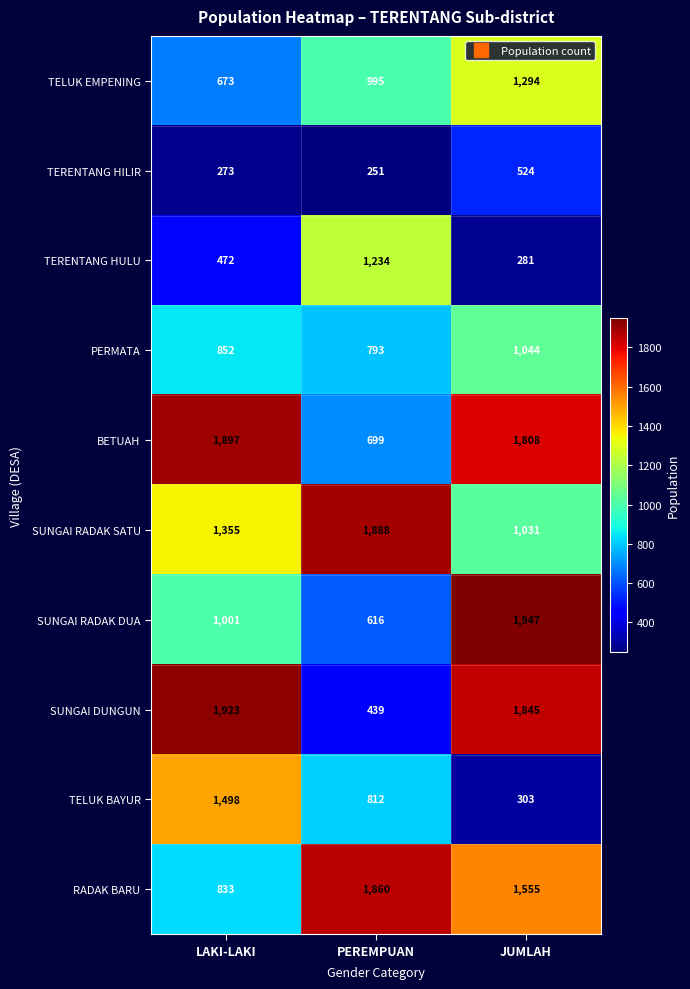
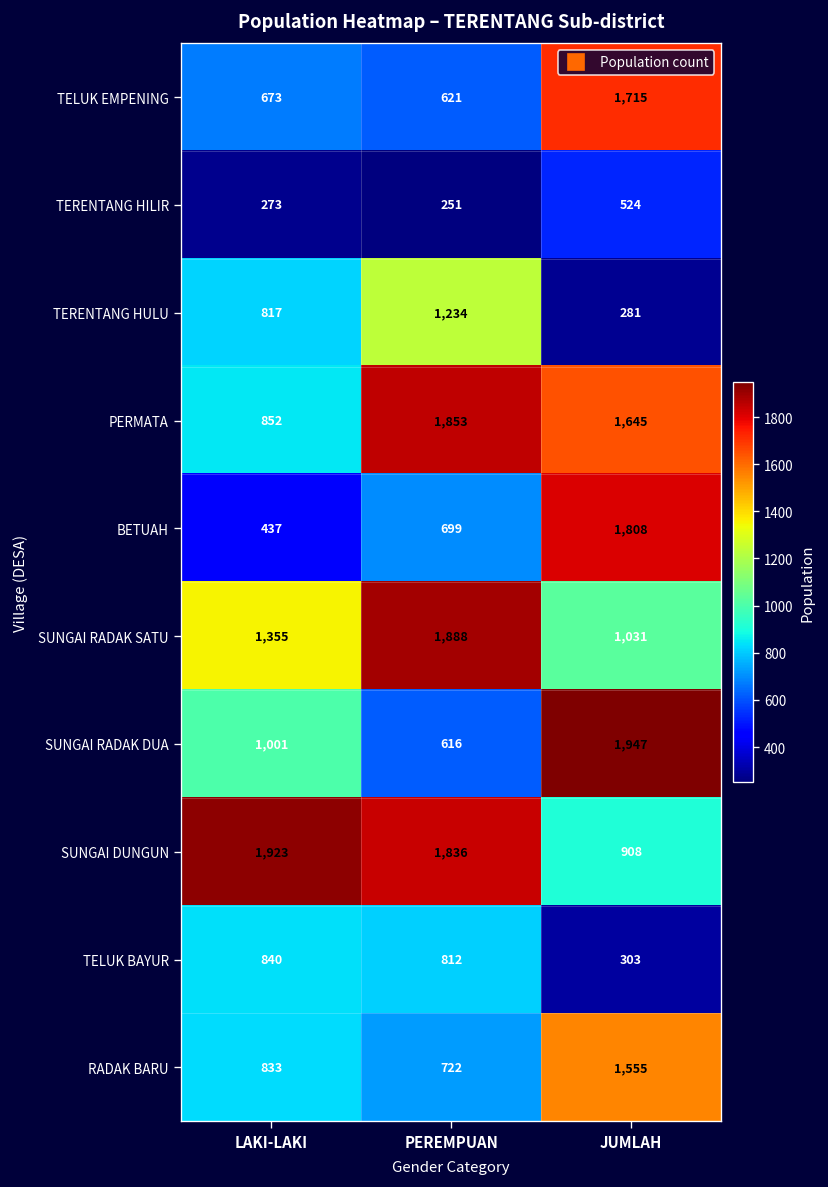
TELUK EMPENING, PEREMPUAN: 995 -> 621
TELUK EMPENING, JUMLAH: 1,294 -> 1,715
TERENTANG HULU, LAKI-LAKI: 472 -> 817
PERMATA, PEREMPUAN: 793 -> 1,853
PERMATA, JUMLAH: 1,044 -> 1,645
BETUAH, LAKI-LAKI: 1,897 -> 437
SUNGAI DUNGUN, PEREMPUAN: 439 -> 1,836
SUNGAI DUNGUN, JUMLAH: 1,845 -> 908
TELUK BAYUR, LAKI-LAKI: 1,498 -> 840
RADAK BARU, PEREMPUAN: 1,860 -> 722
